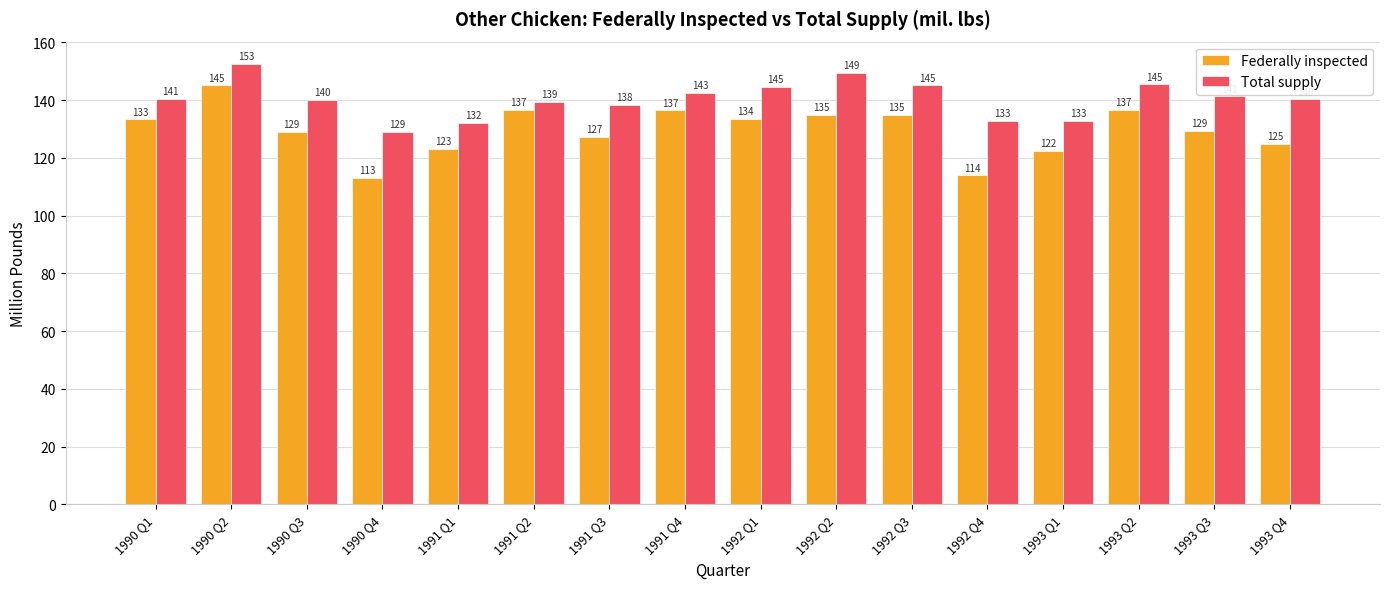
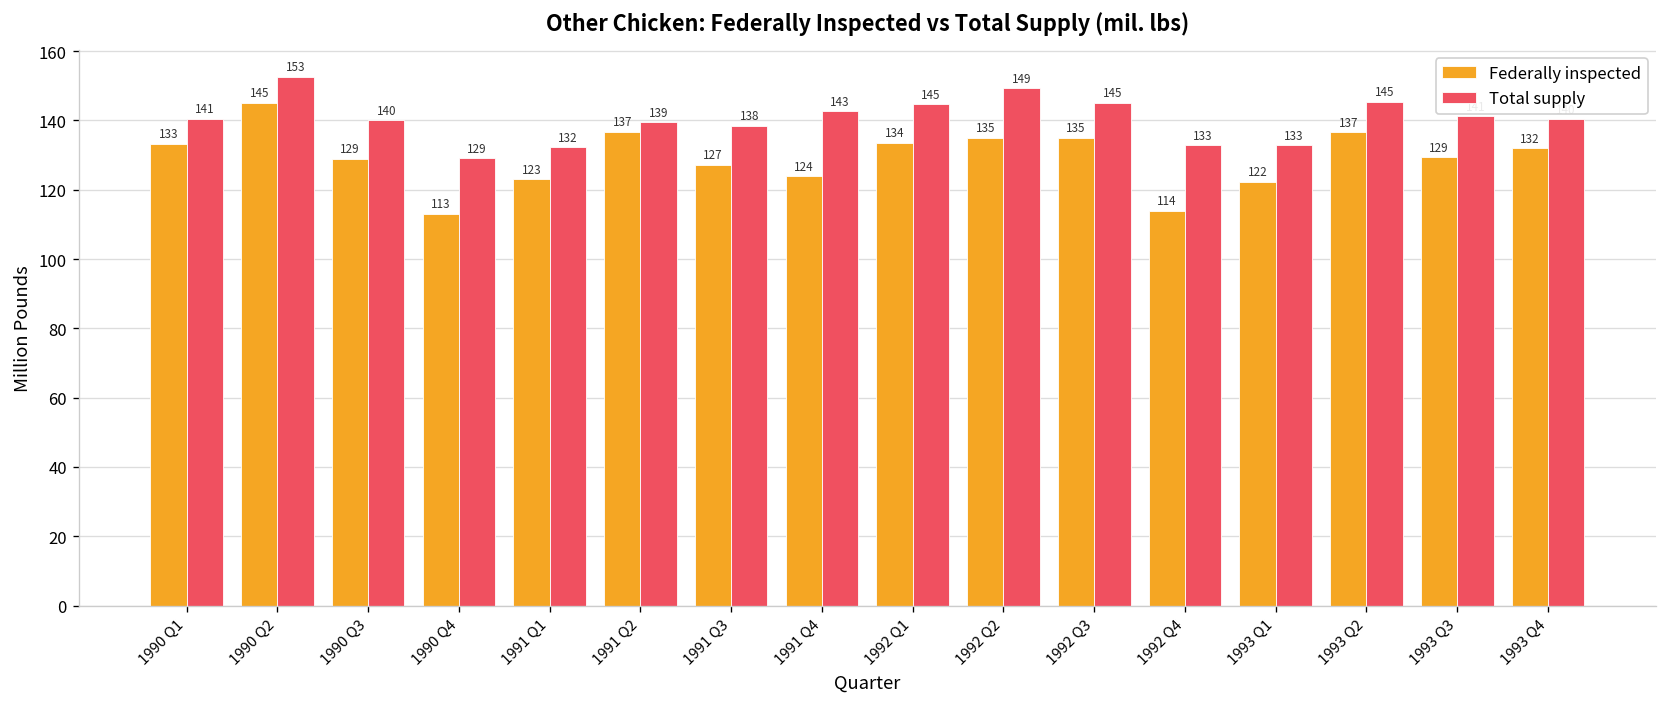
Federally inspected, 1991 Q4: 137 -> 124
Federally inspected, 1993 Q4: 125 -> 132
